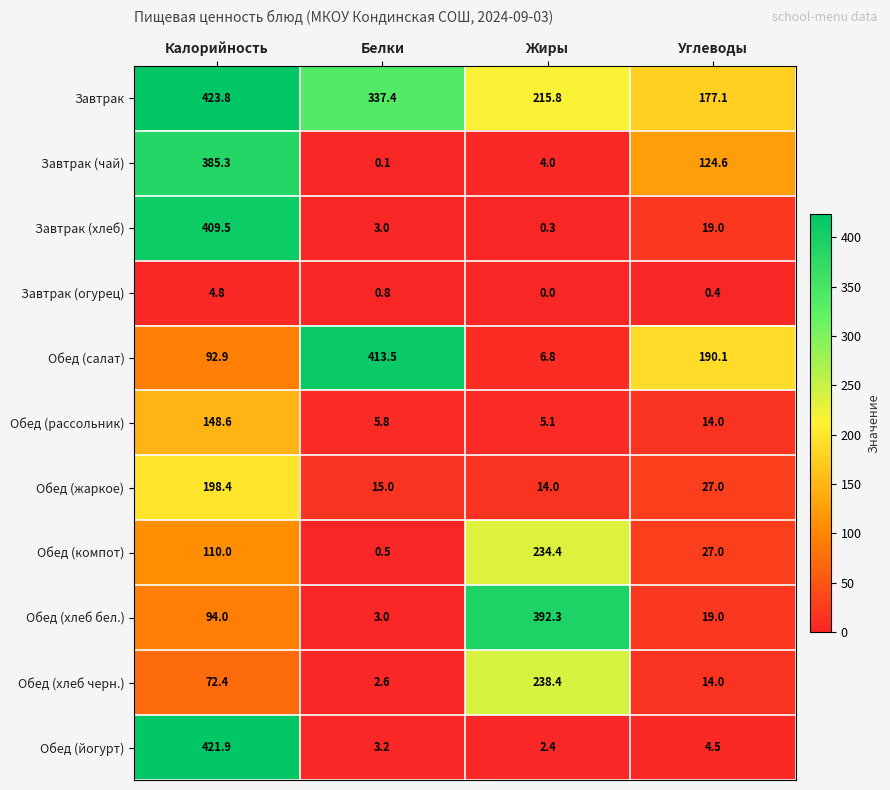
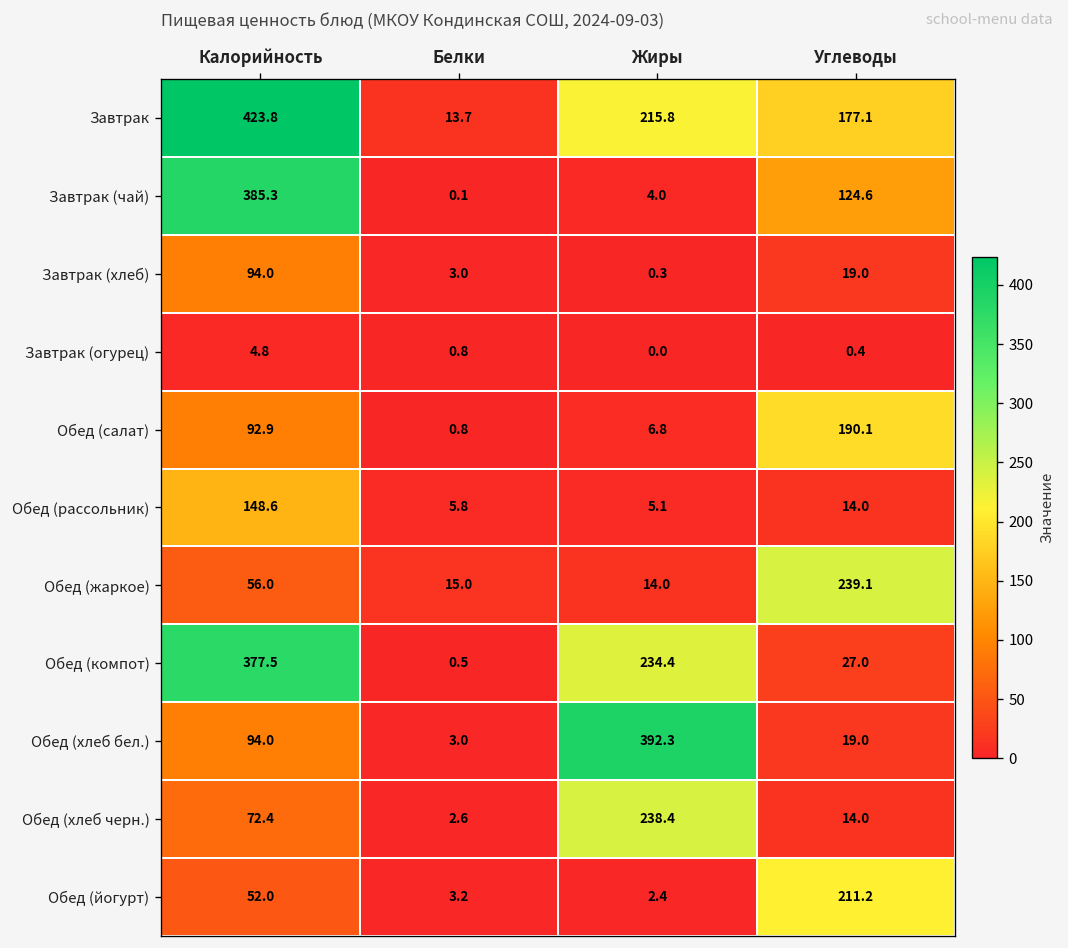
Завтрак, Белки: 337.4 -> 13.7
Завтрак (хлеб), Калорийность: 409.5 -> 94.0
Обед (салат), Белки: 413.5 -> 0.8
Обед (жаркое), Калорийность: 198.4 -> 56.0
Обед (жаркое), Углеводы: 27.0 -> 239.1
Обед (компот), Калорийность: 110.0 -> 377.5
Обед (йогурт), Калорийность: 421.9 -> 52.0
Обед (йогурт), Углеводы: 4.5 -> 211.2
